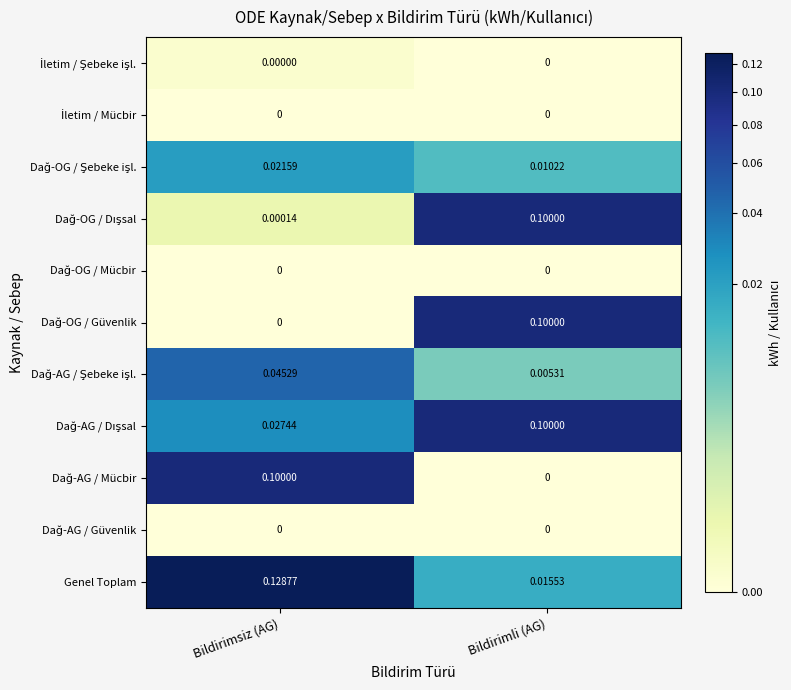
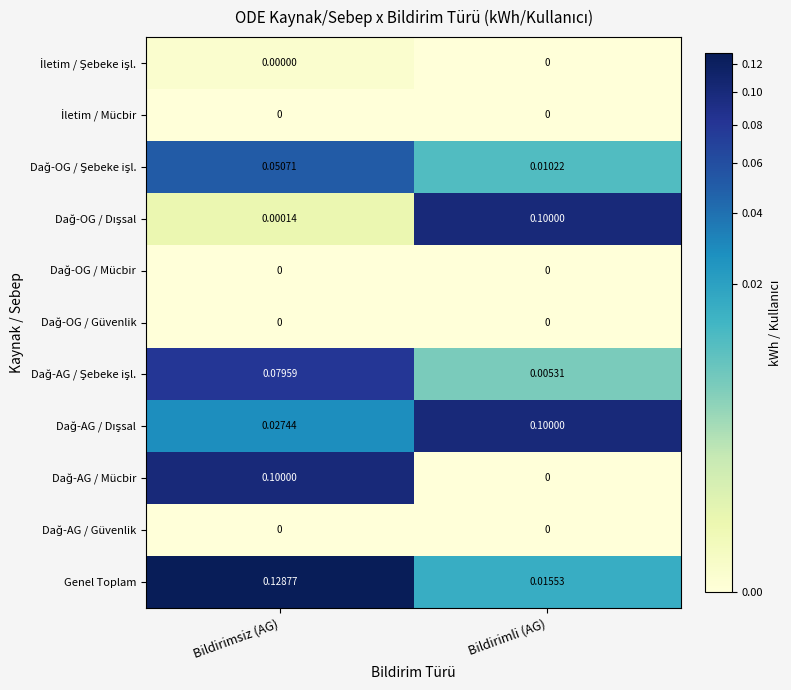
Dağ-OG / Şebeke işl., Bildirimsiz (AG): 0.02159 -> 0.05071
Dağ-OG / Güvenlik, Bildirimli (AG): 0.10000 -> 0
Dağ-AG / Şebeke işl., Bildirimsiz (AG): 0.04529 -> 0.07959
